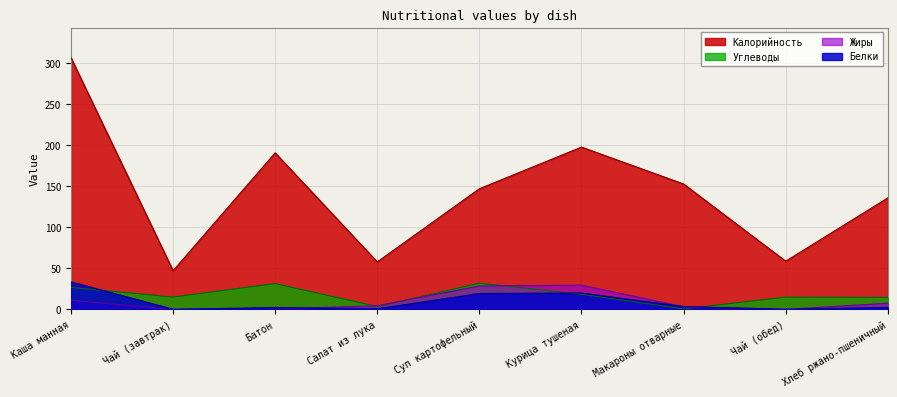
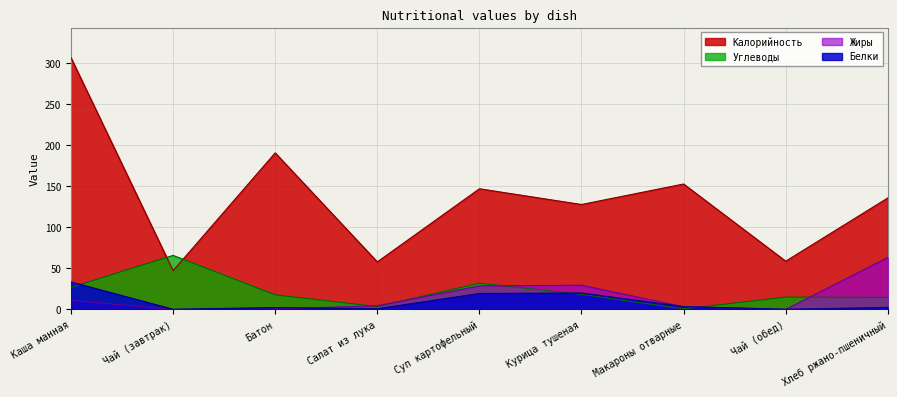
Углеводы, Чай (завтрак): 20 -> 70
Углеводы, Батон: 30 -> 20
Калорийность, Курица тушеная: 200 -> 130
Жиры, Хлеб ржано-пшеничный: 10 -> 60
